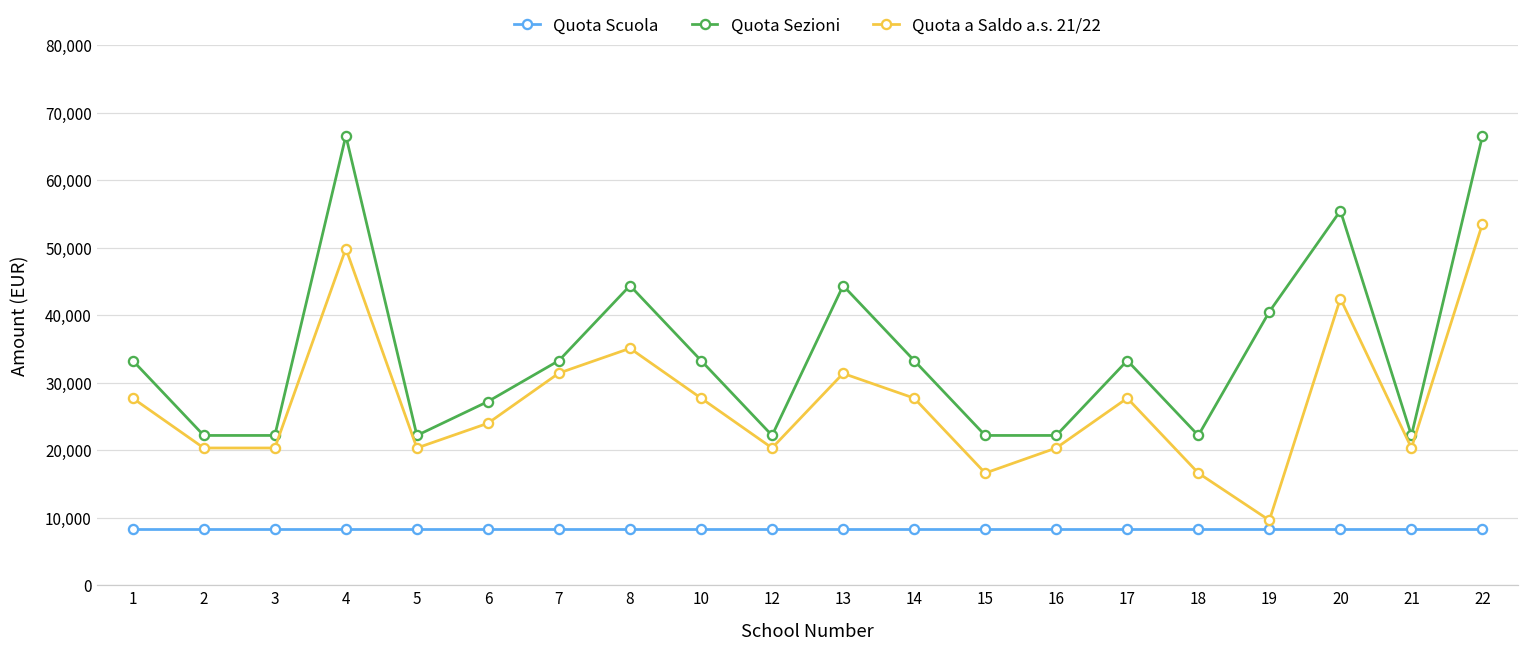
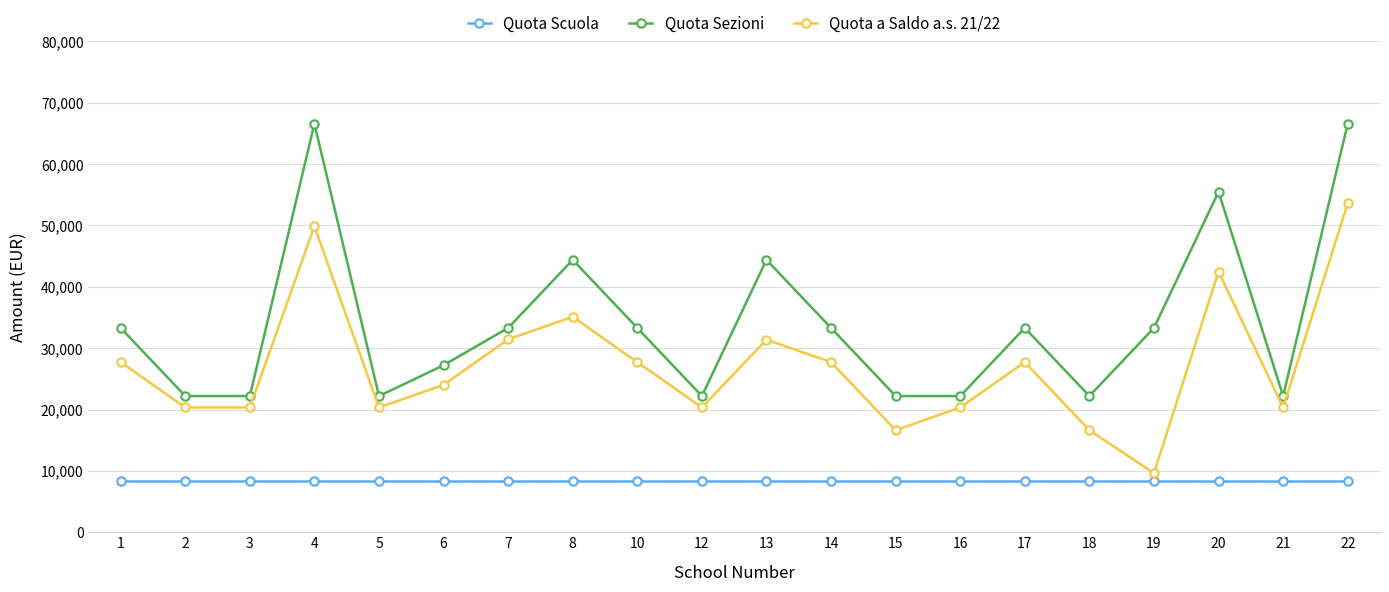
Quota Sezioni, 19: 41,000 -> 33,000
